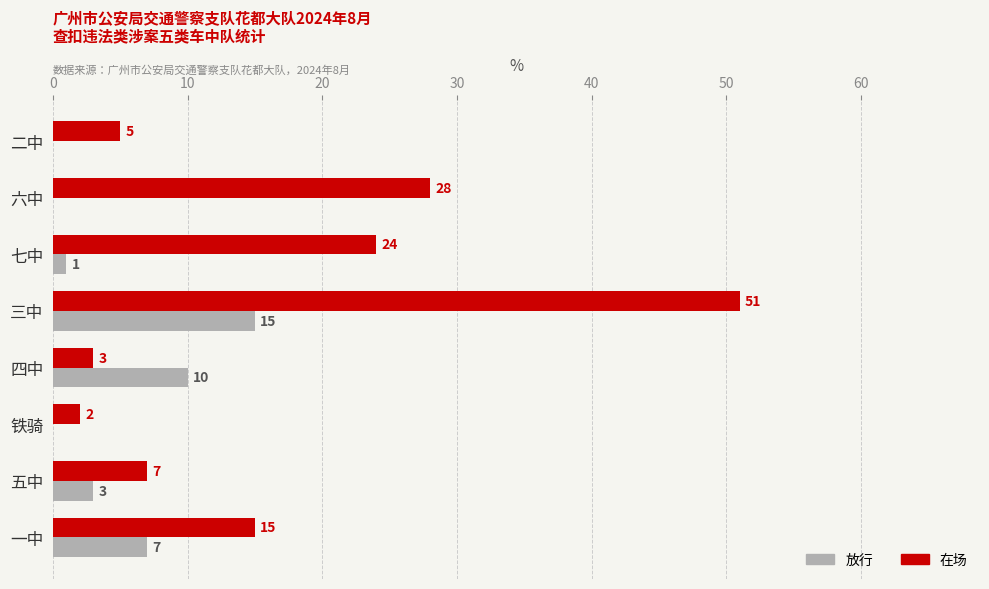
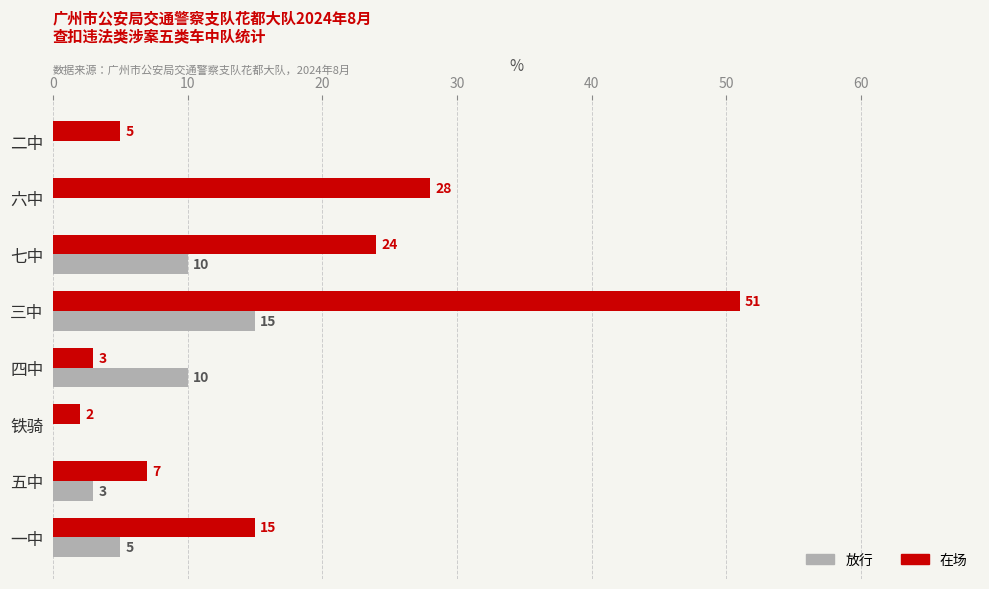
放行, 七中: 1 -> 10
放行, 一中: 7 -> 5
